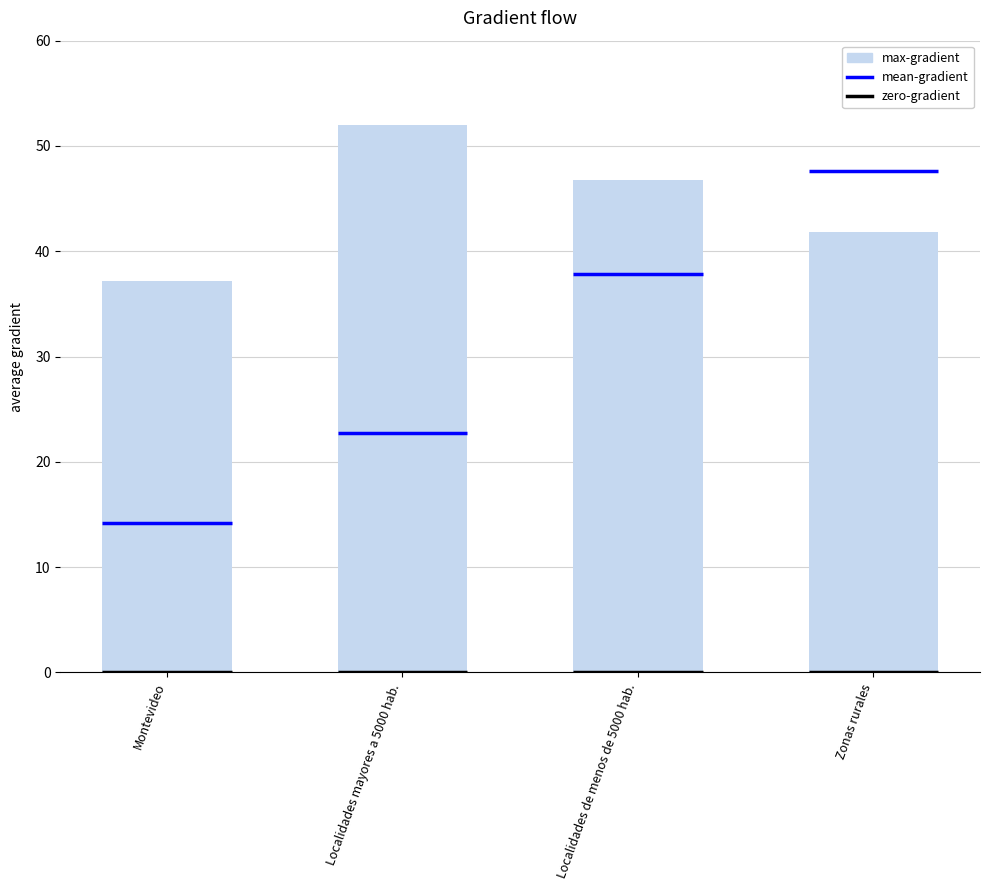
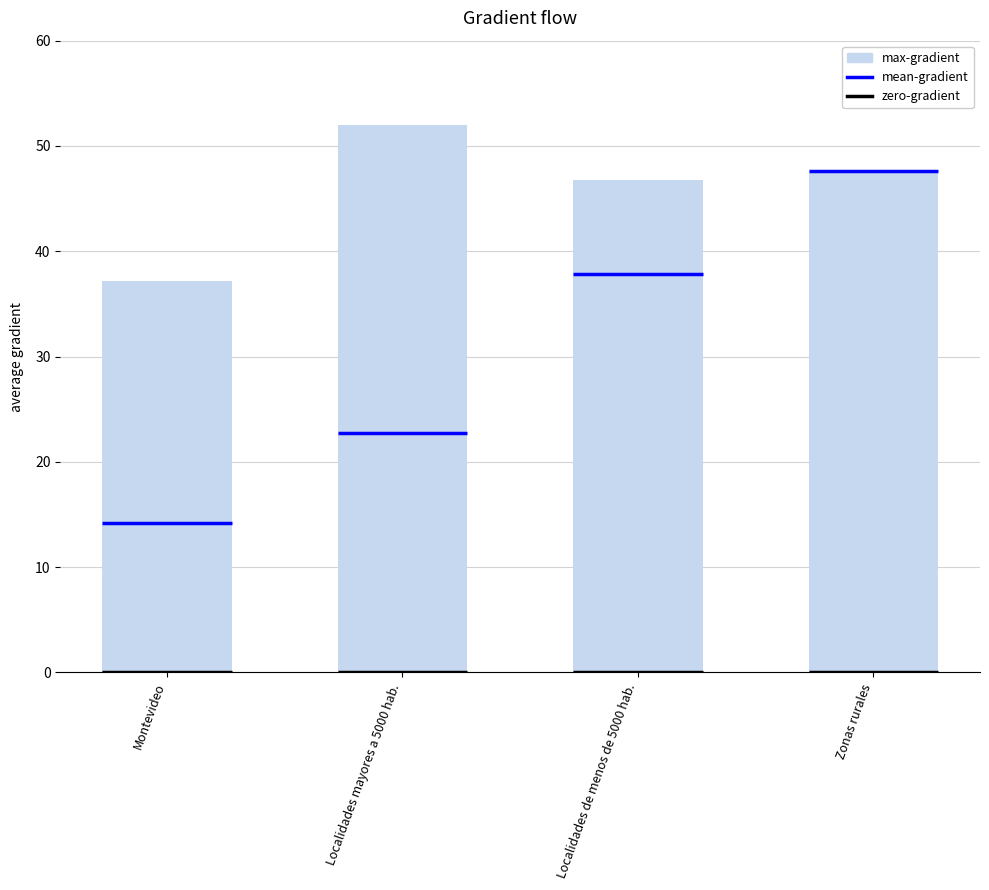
Zonas rurales: 41.8 -> 47.6
